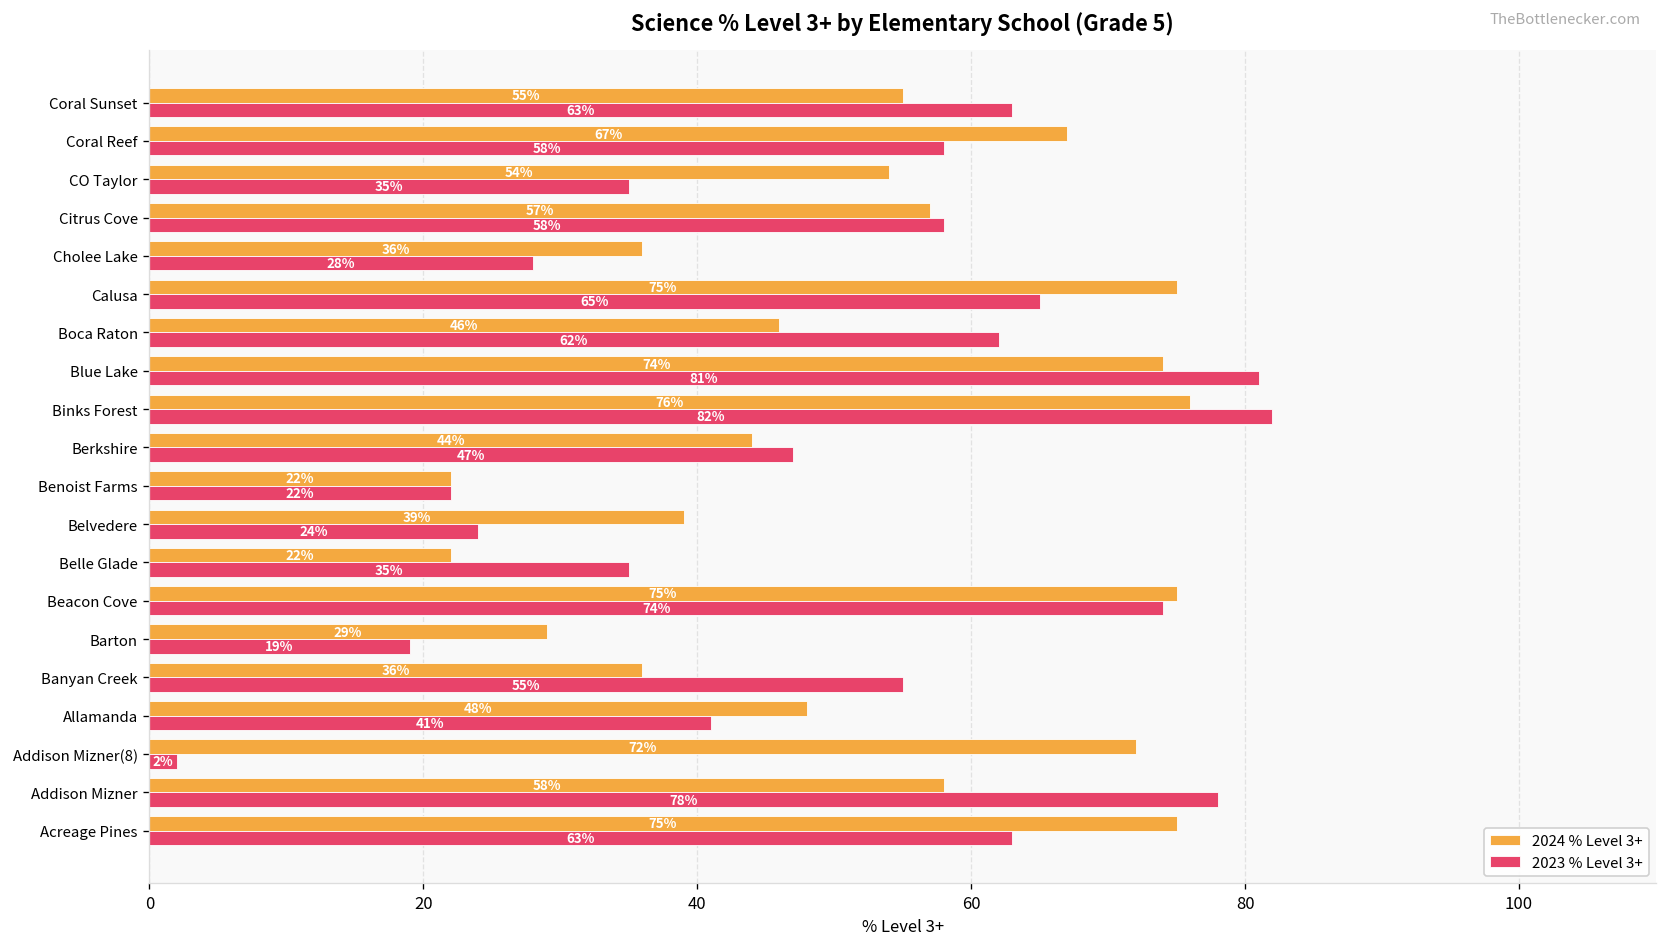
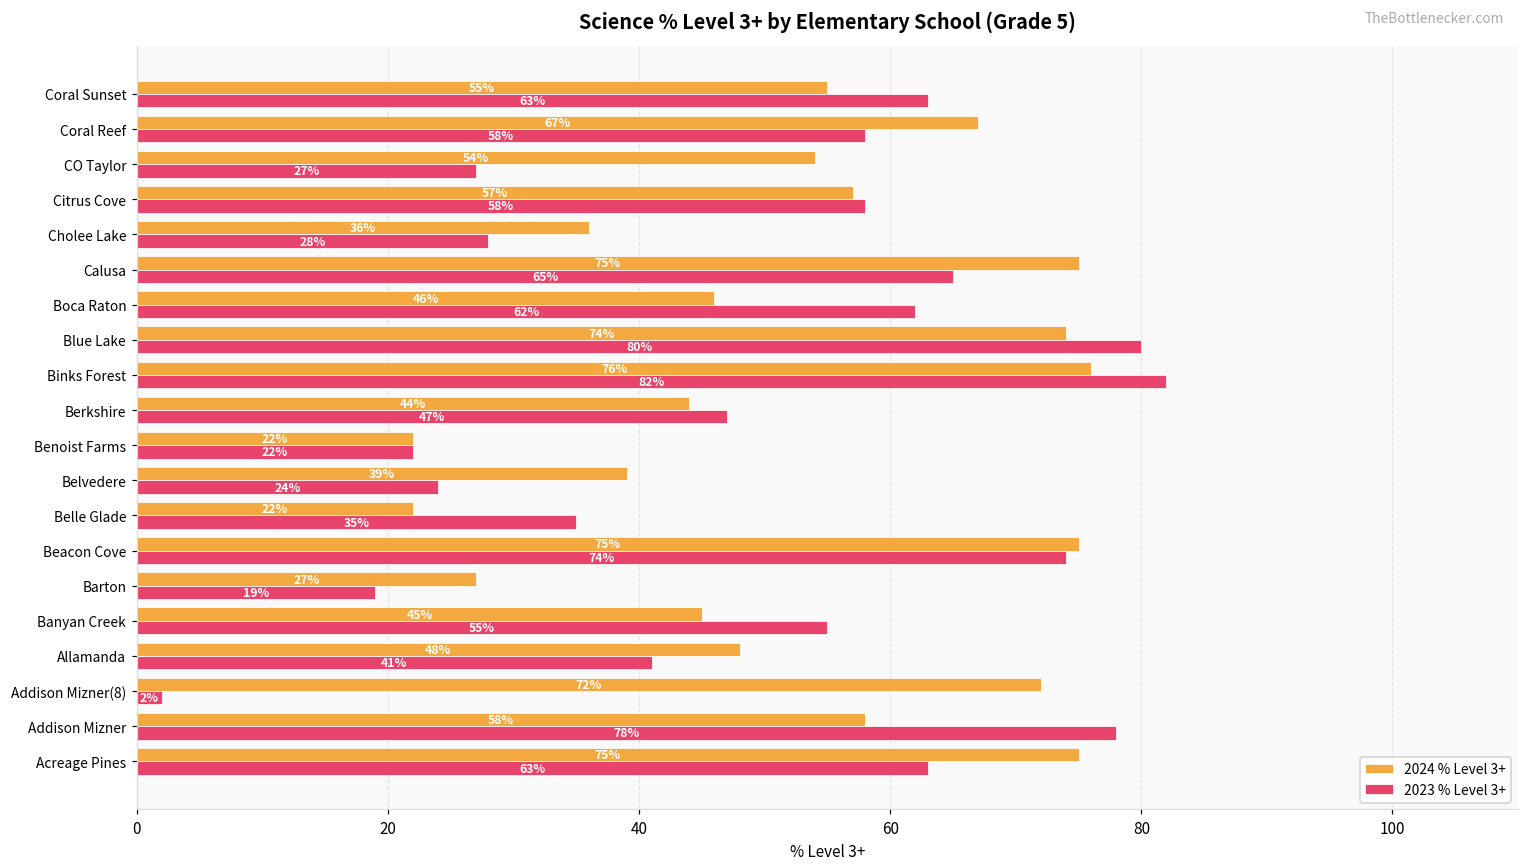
2023 % Level 3+, CO Taylor: 35% -> 27%
2023 % Level 3+, Blue Lake: 81% -> 80%
2024 % Level 3+, Barton: 29% -> 27%
2024 % Level 3+, Banyan Creek: 36% -> 45%
